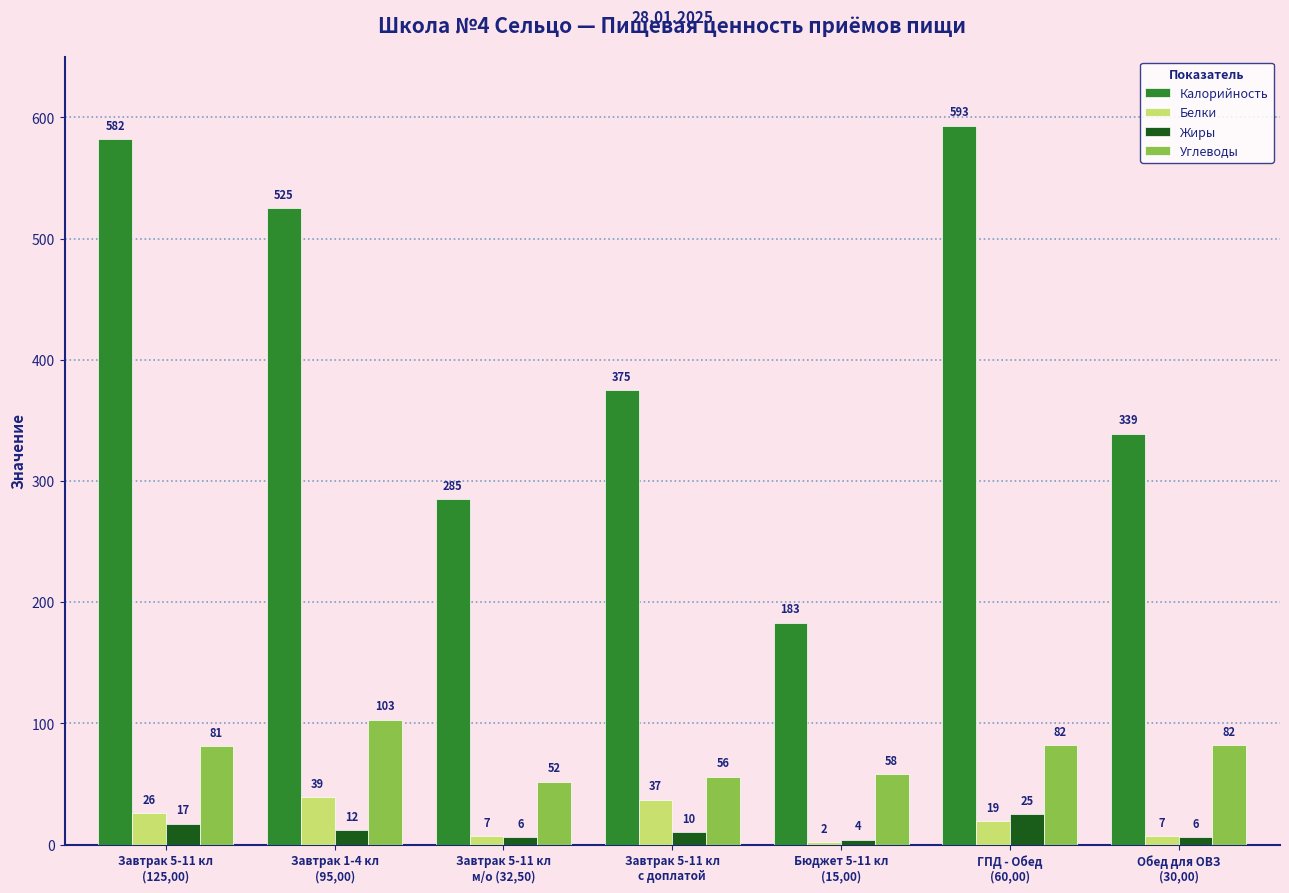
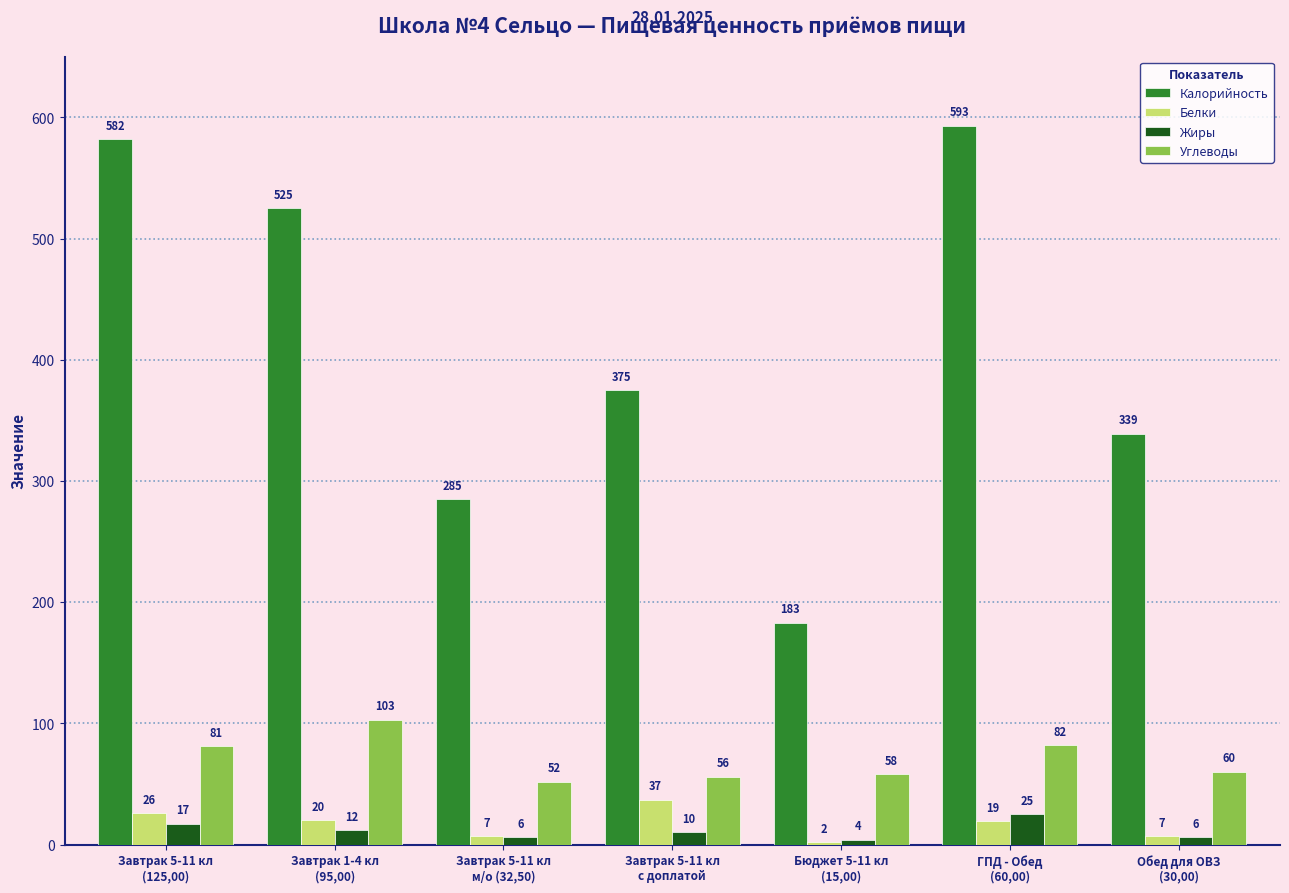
Белки, Завтрак 1-4 кл (95,00): 39 -> 20
Углеводы, Обед для ОВЗ (30,00): 82 -> 60
